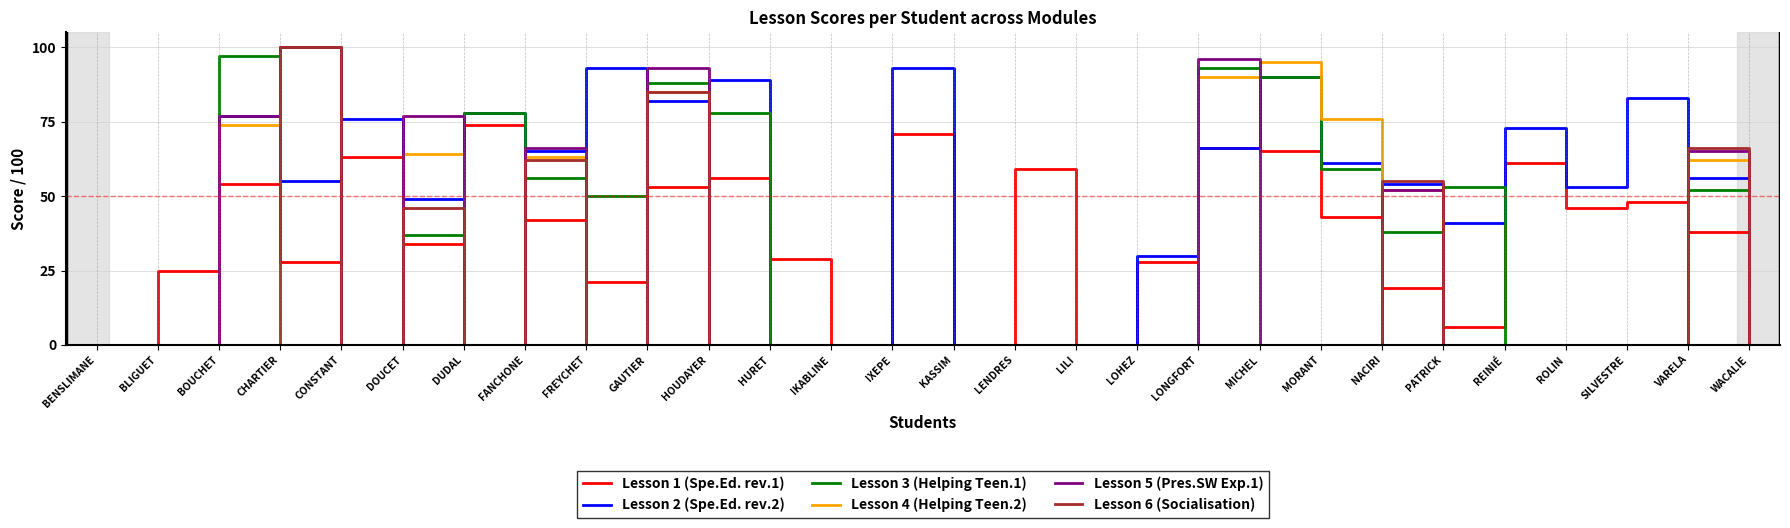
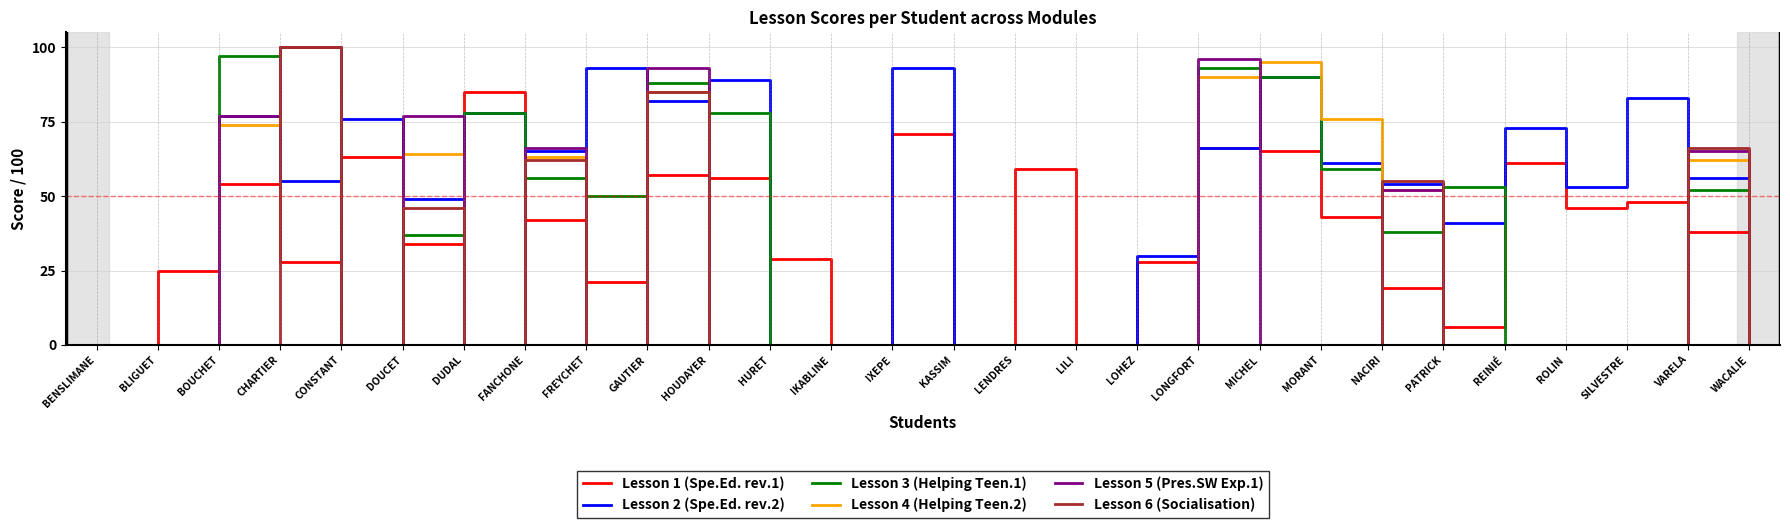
Lesson 1 (Spe.Ed. rev.1), DUDAL: 74 -> 85
Lesson 1 (Spe.Ed. rev.1), GAUTIER: 53 -> 57
